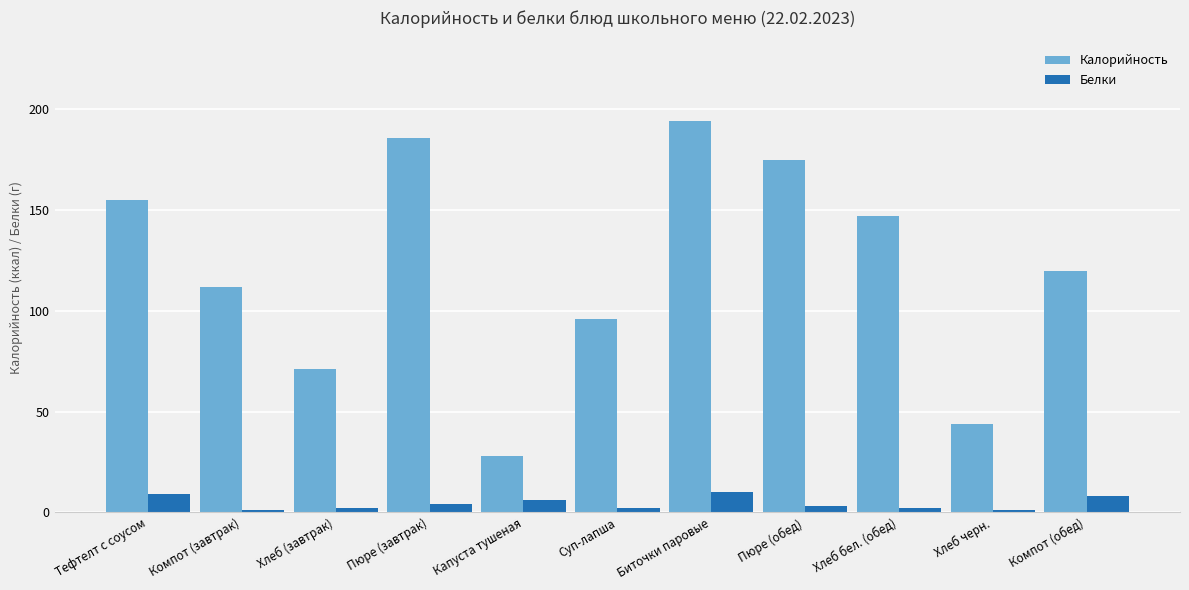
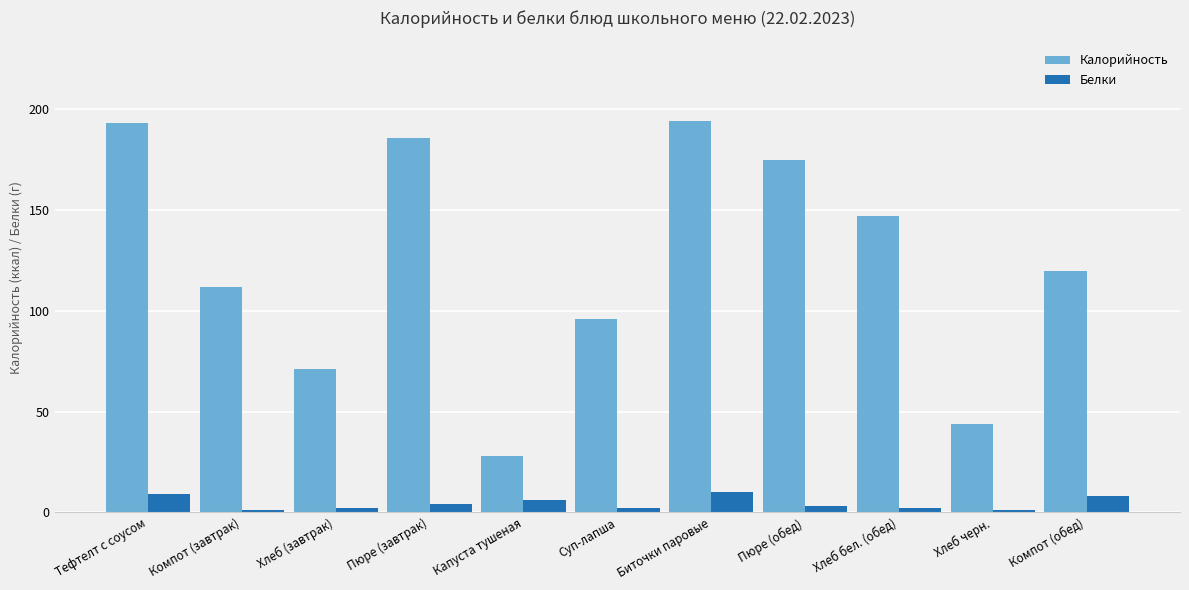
Калорийность, Тефтелт с соусом: 155 -> 193
